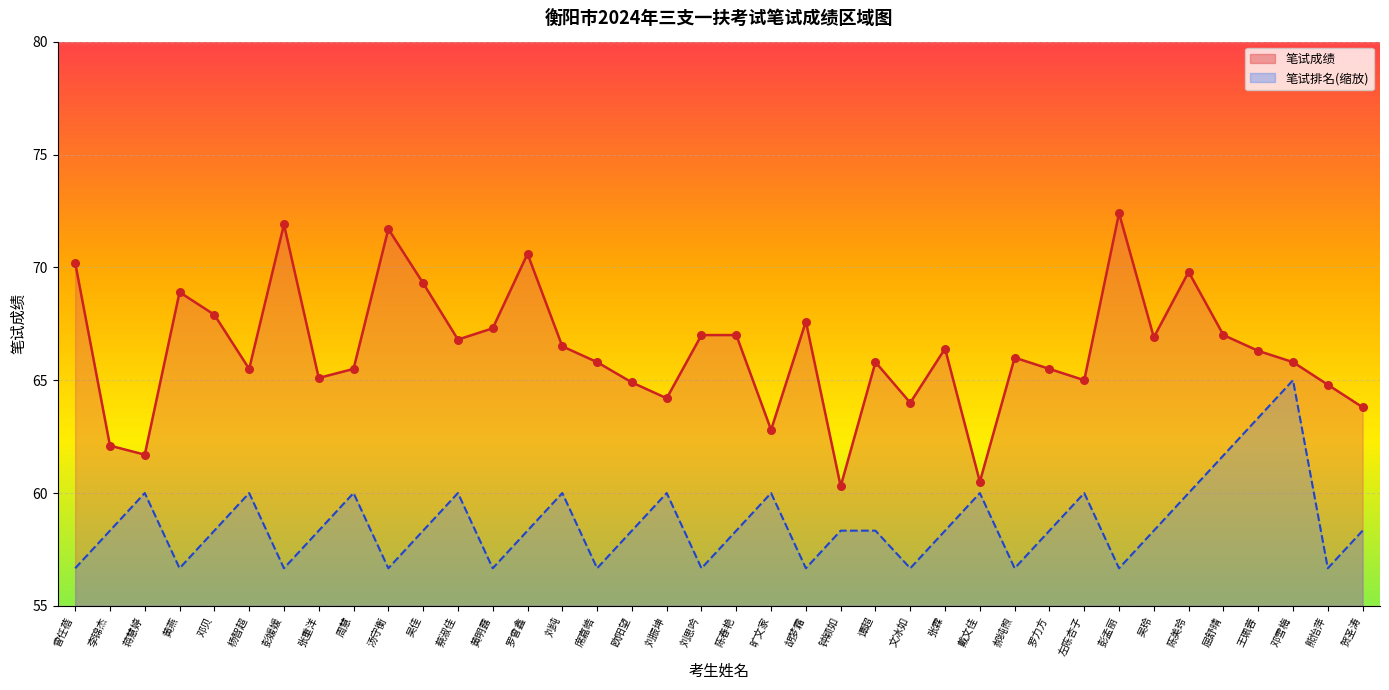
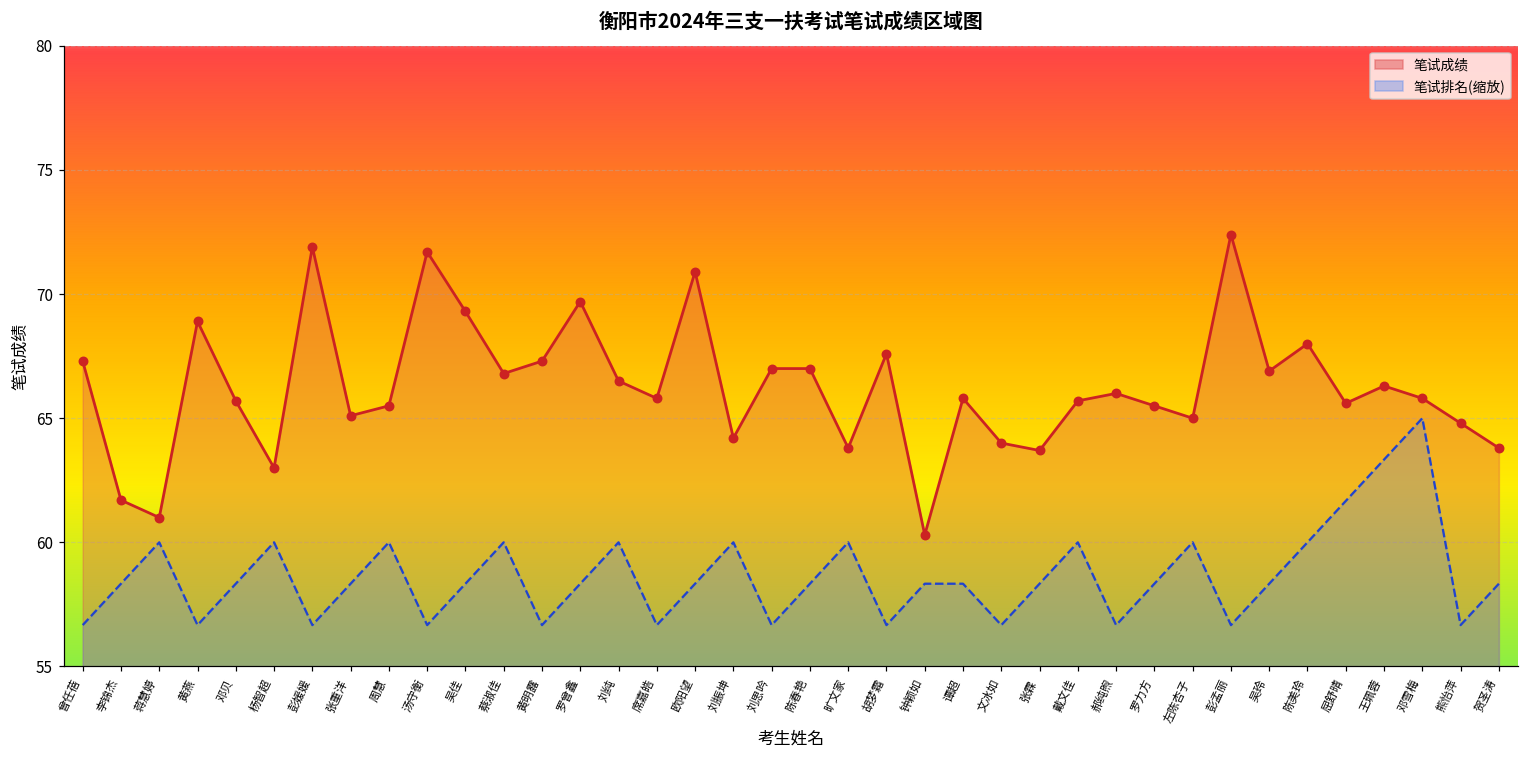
笔试成绩, 曾任蓓: 70.2 -> 67.3
笔试成绩, 李锦杰: 62.1 -> 61.7
笔试成绩, 蒋慧婷: 61.7 -> 61.0
笔试成绩, 邓贝: 67.9 -> 65.7
笔试成绩, 杨智超: 65.5 -> 63.0
笔试成绩, 罗曾鑫: 70.6 -> 69.7
笔试成绩, 欧阳望: 64.9 -> 70.9
笔试成绩, 旷文家: 62.8 -> 63.8
笔试成绩, 张霖: 66.4 -> 63.7
笔试成绩, 戴文佳: 60.5 -> 65.7
笔试成绩, 陈美玲: 69.8 -> 68.0
笔试成绩, 屈舒晴: 67.0 -> 65.6
